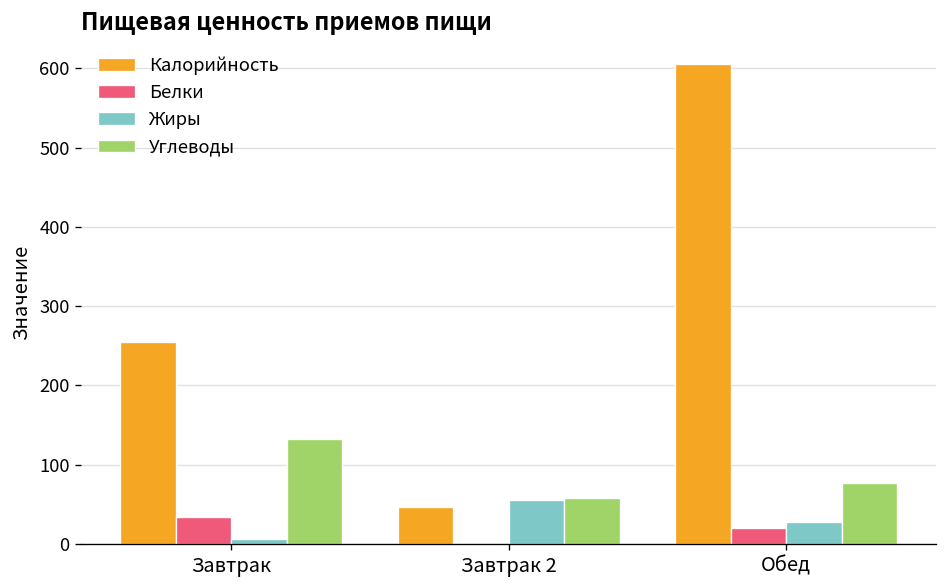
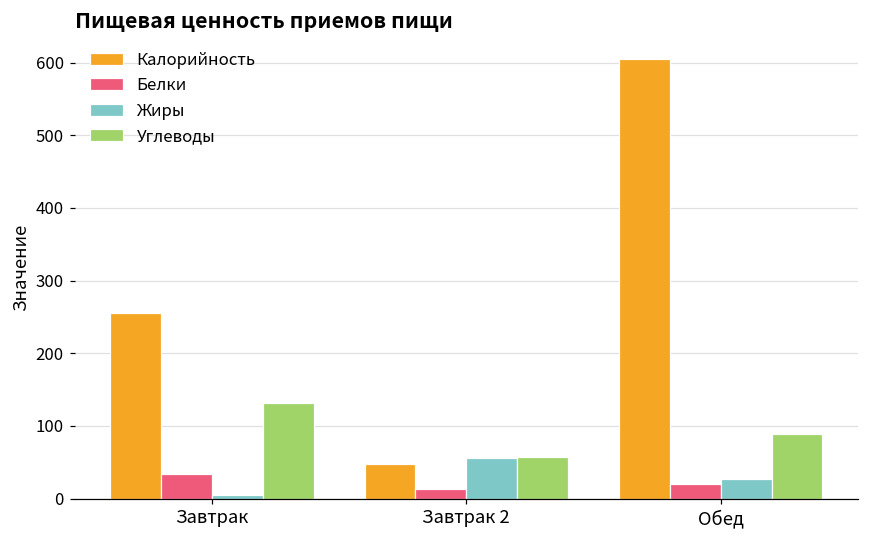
Белки, Завтрак 2: 0 -> 10
Углеводы, Обед: 80 -> 90
